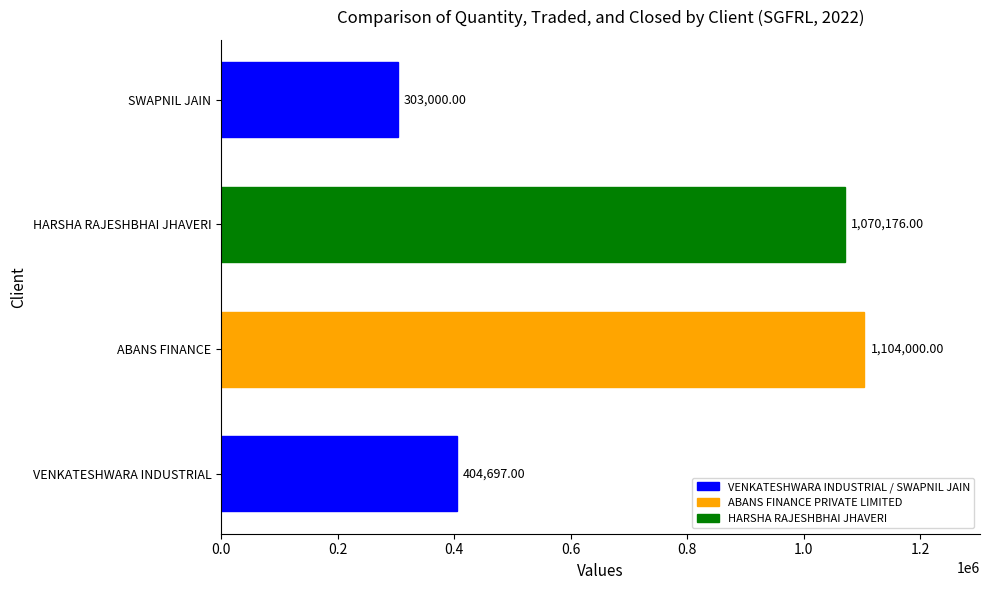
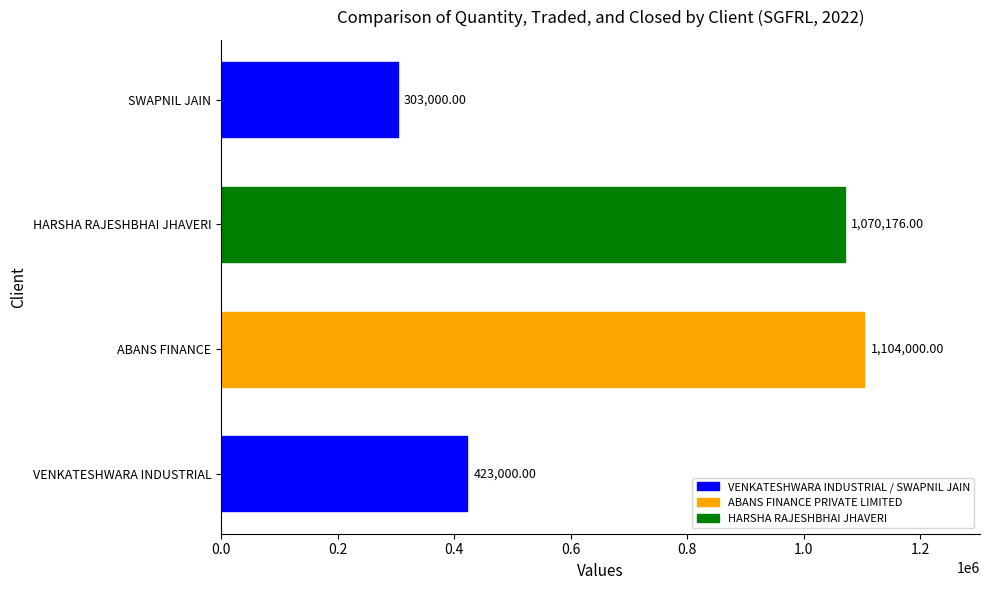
VENKATESHWARA INDUSTRIAL: 404,697.00 -> 423,000.00
